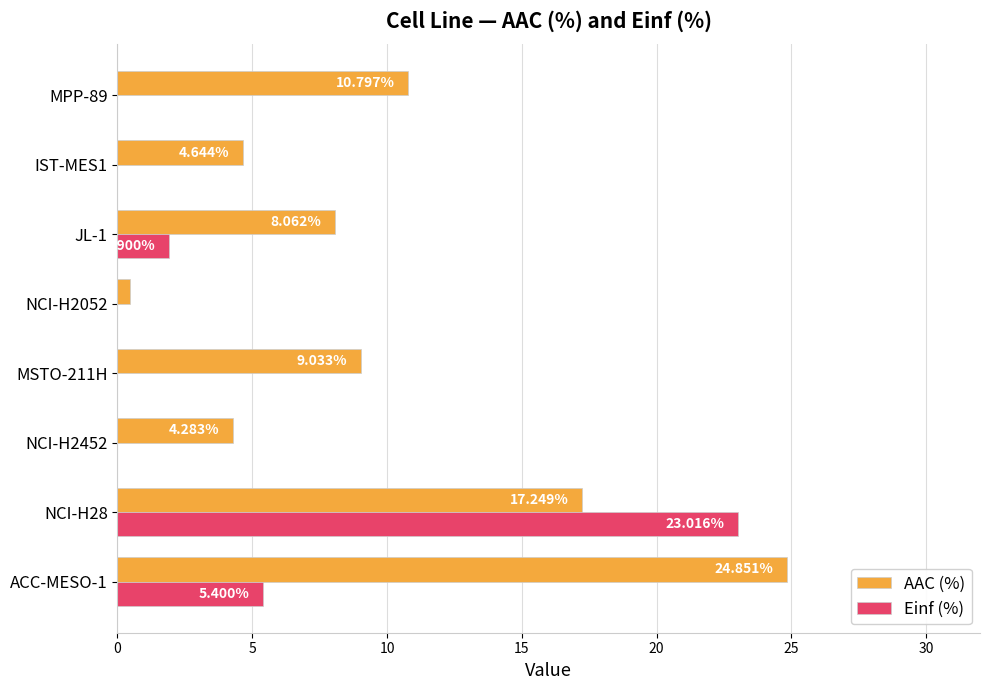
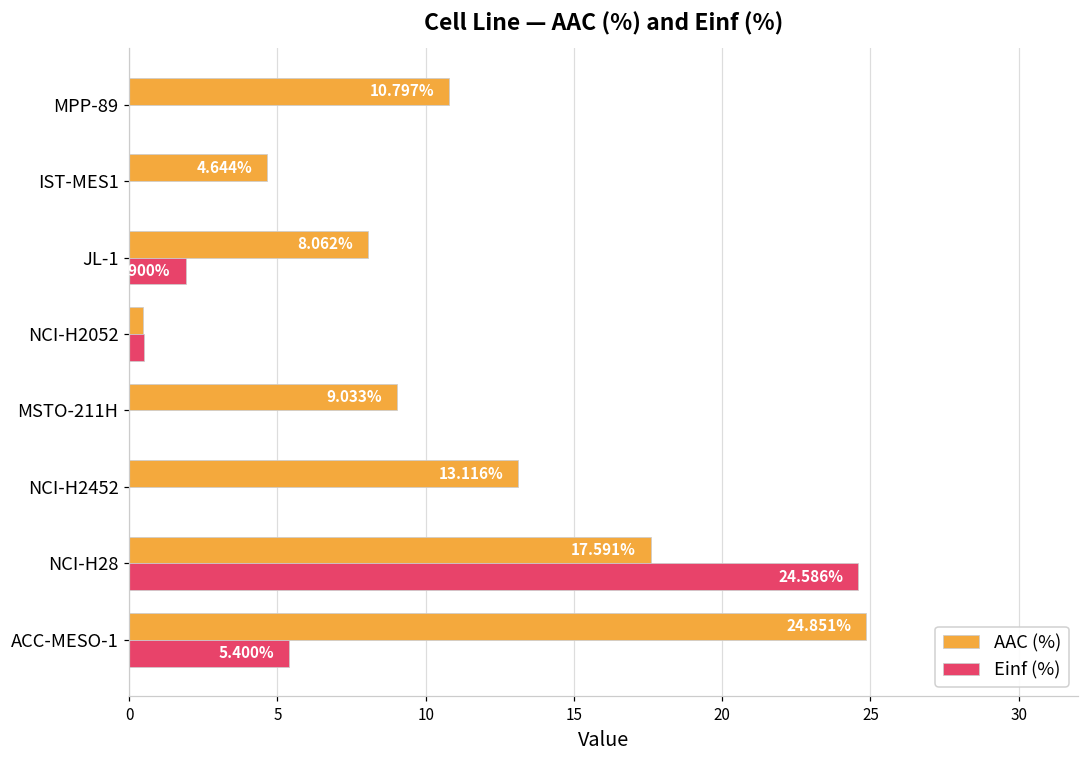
Einf (%), NCI-H2052: 0.0 -> 0.5
AAC (%), NCI-H2452: 4.283% -> 13.116%
AAC (%), NCI-H28: 17.249% -> 17.591%
Einf (%), NCI-H28: 23.016% -> 24.586%
